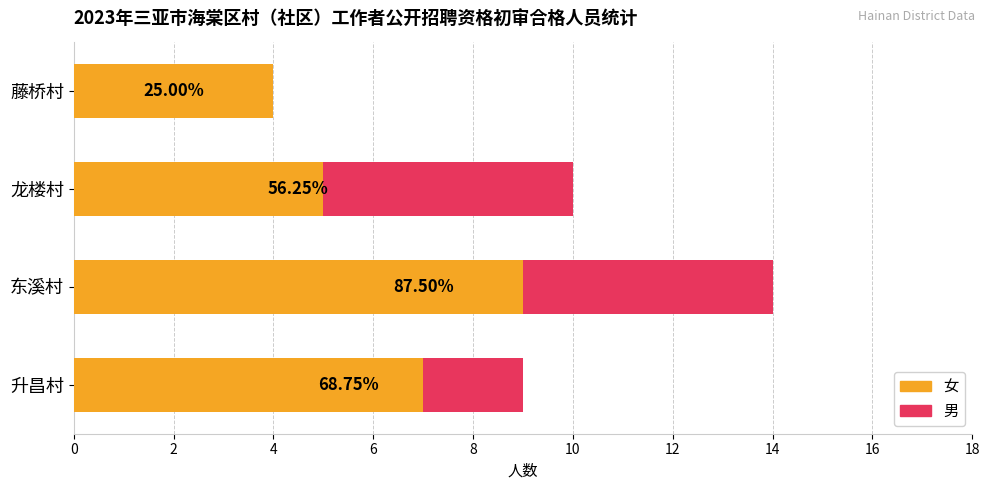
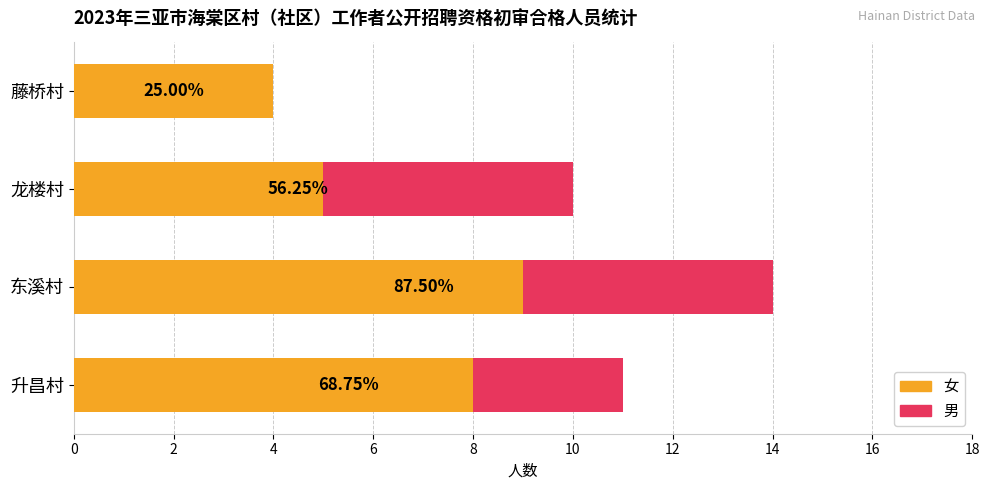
女, 升昌村: 7 -> 8
男, 升昌村: 2 -> 3
